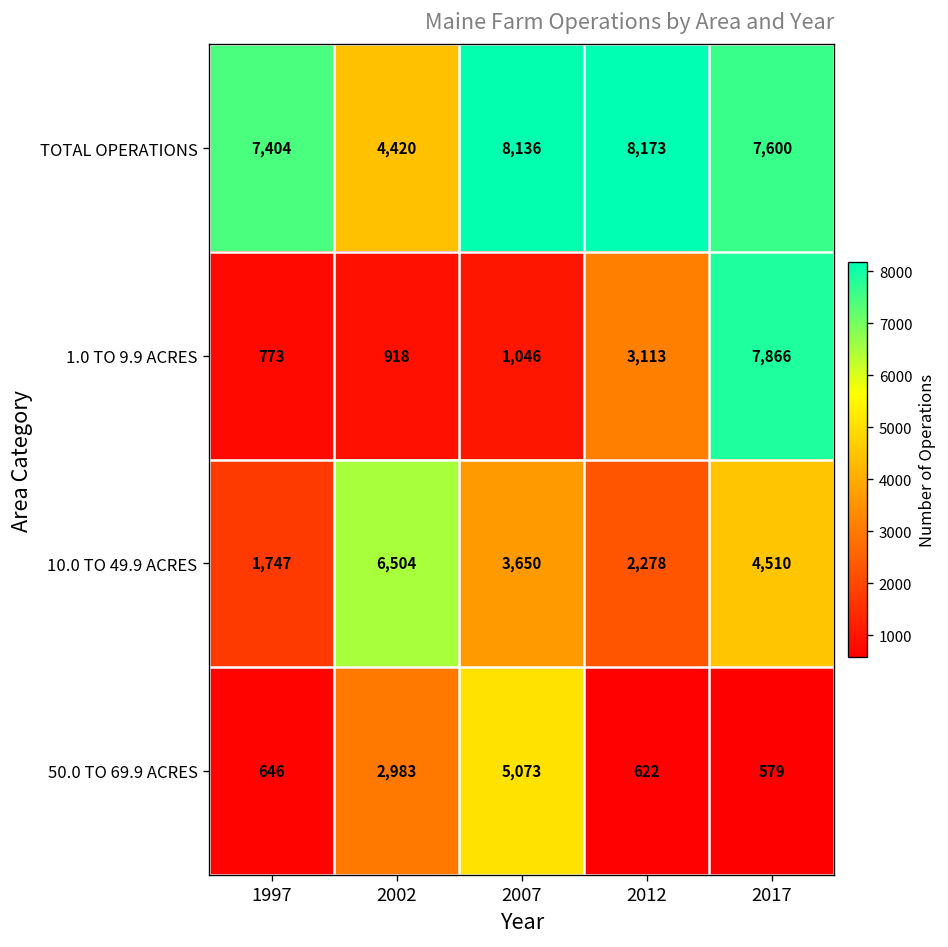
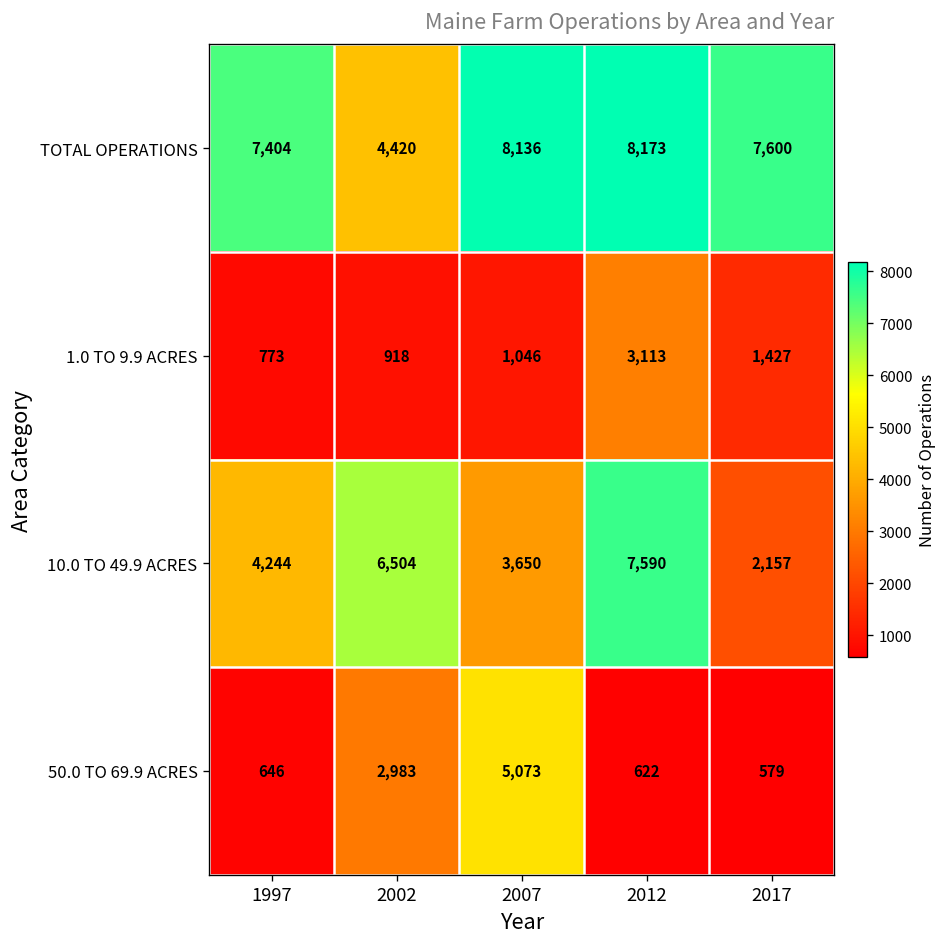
1.0 TO 9.9 ACRES, 2017: 7,866 -> 1,427
10.0 TO 49.9 ACRES, 1997: 1,747 -> 4,244
10.0 TO 49.9 ACRES, 2012: 2,278 -> 7,590
10.0 TO 49.9 ACRES, 2017: 4,510 -> 2,157
